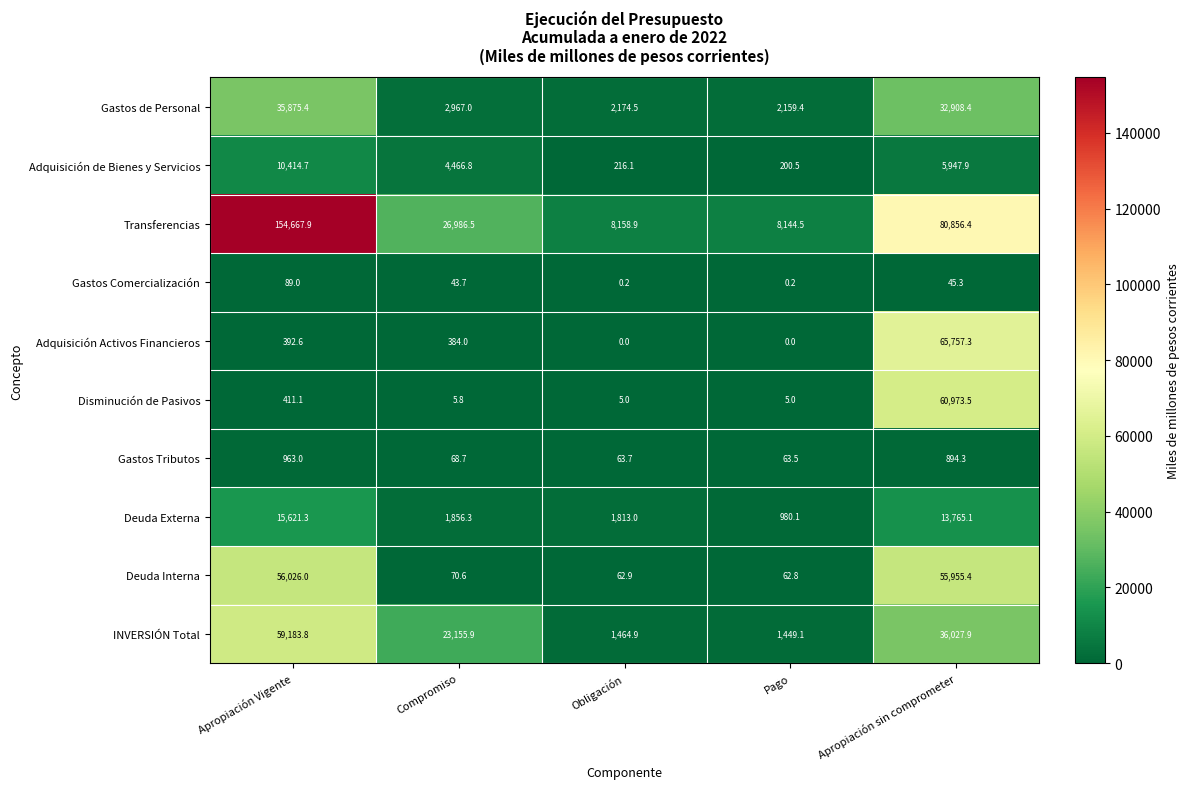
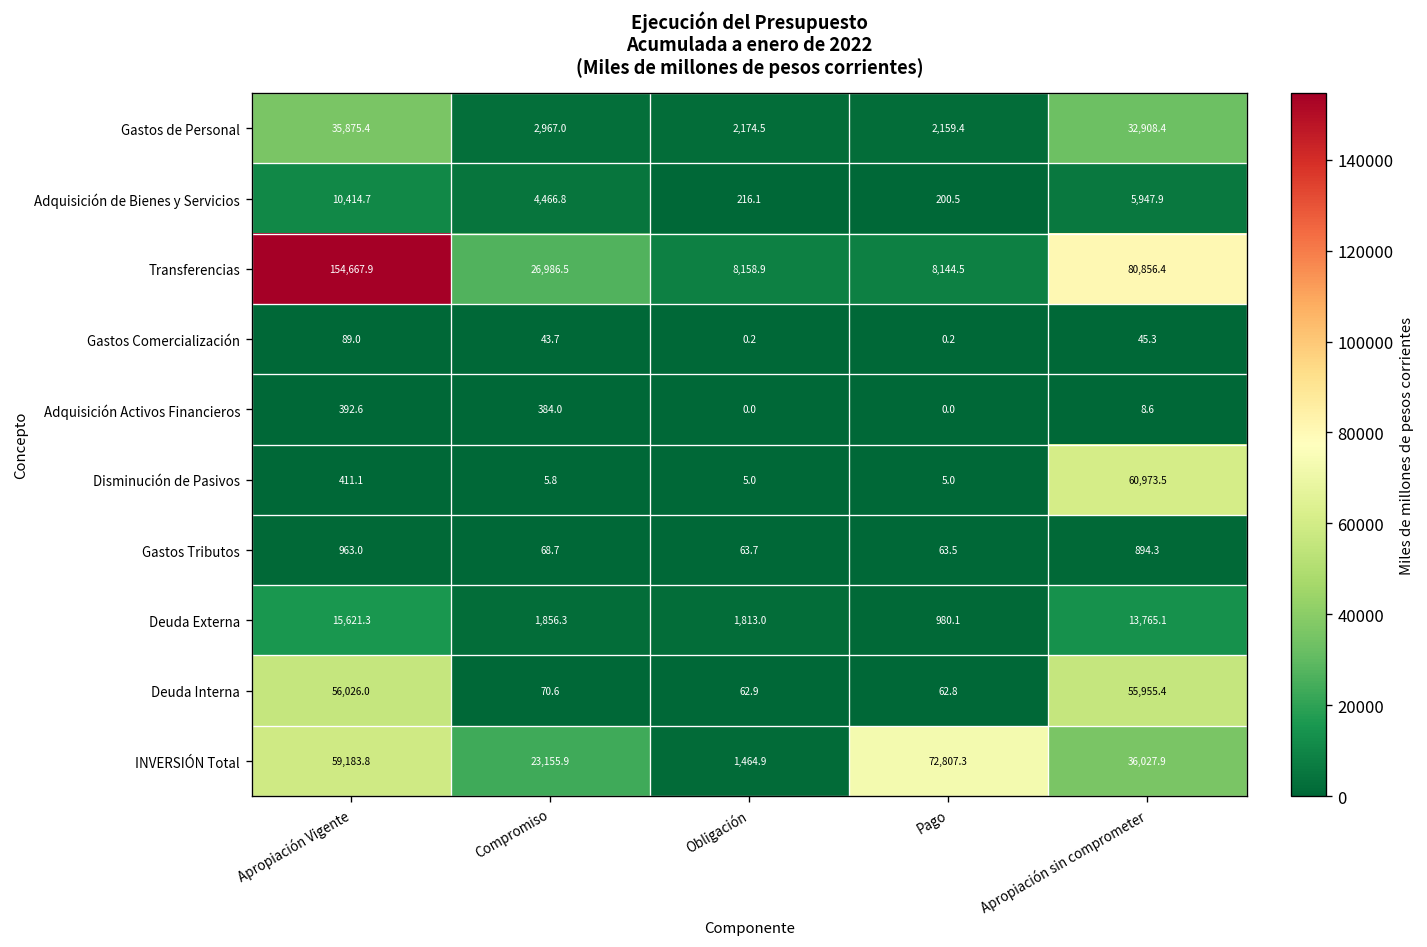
Adquisición Activos Financieros, Apropiación sin comprometer: 65,757.3 -> 8.6
INVERSIÓN Total, Pago: 1,449.1 -> 72,807.3
